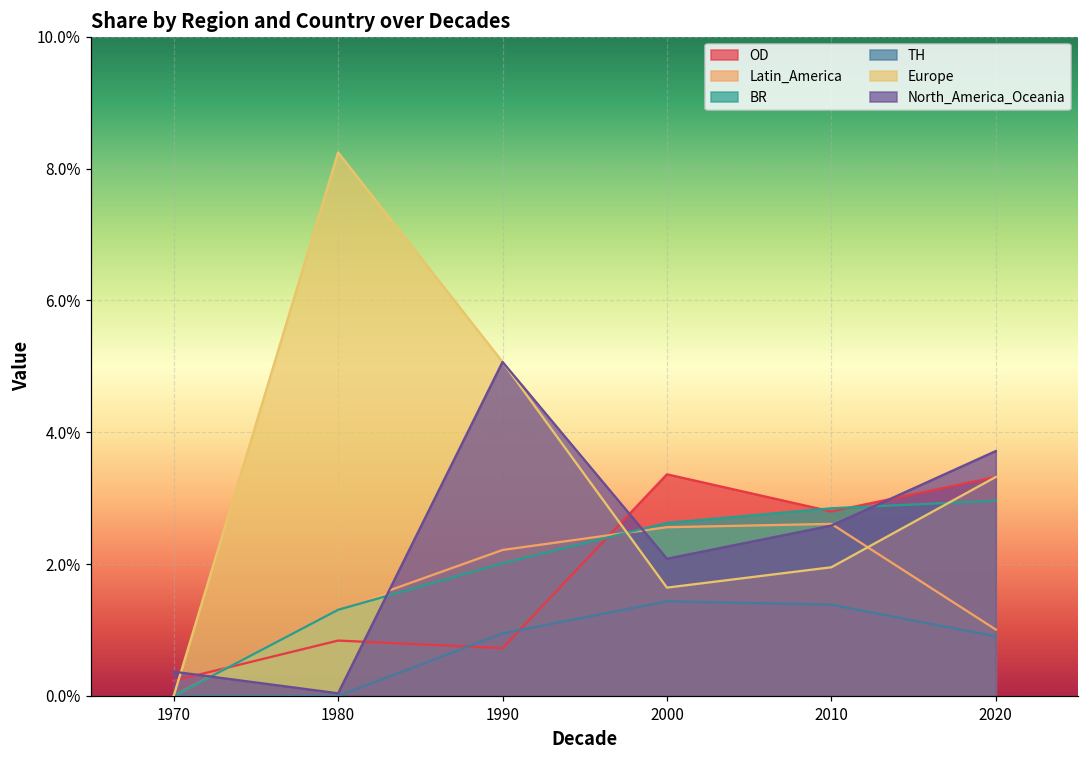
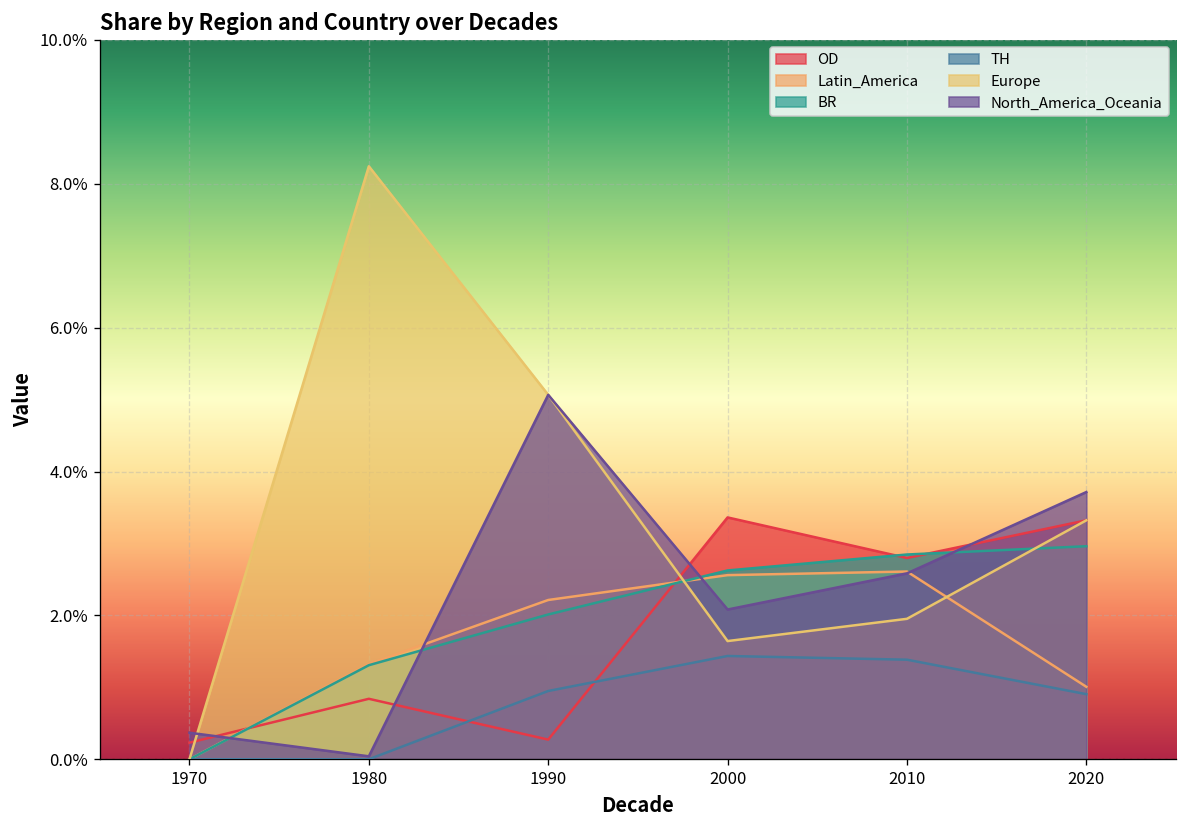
OD, 1990: 0.7% -> 0.3%
